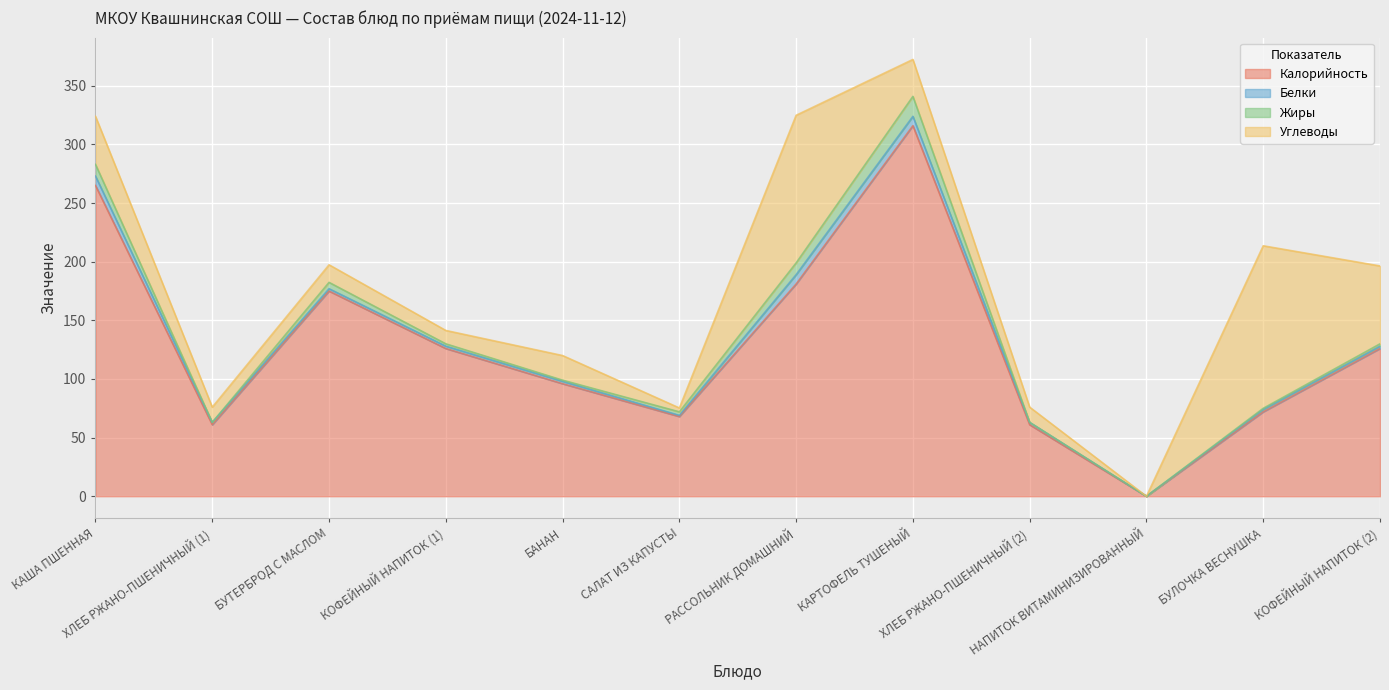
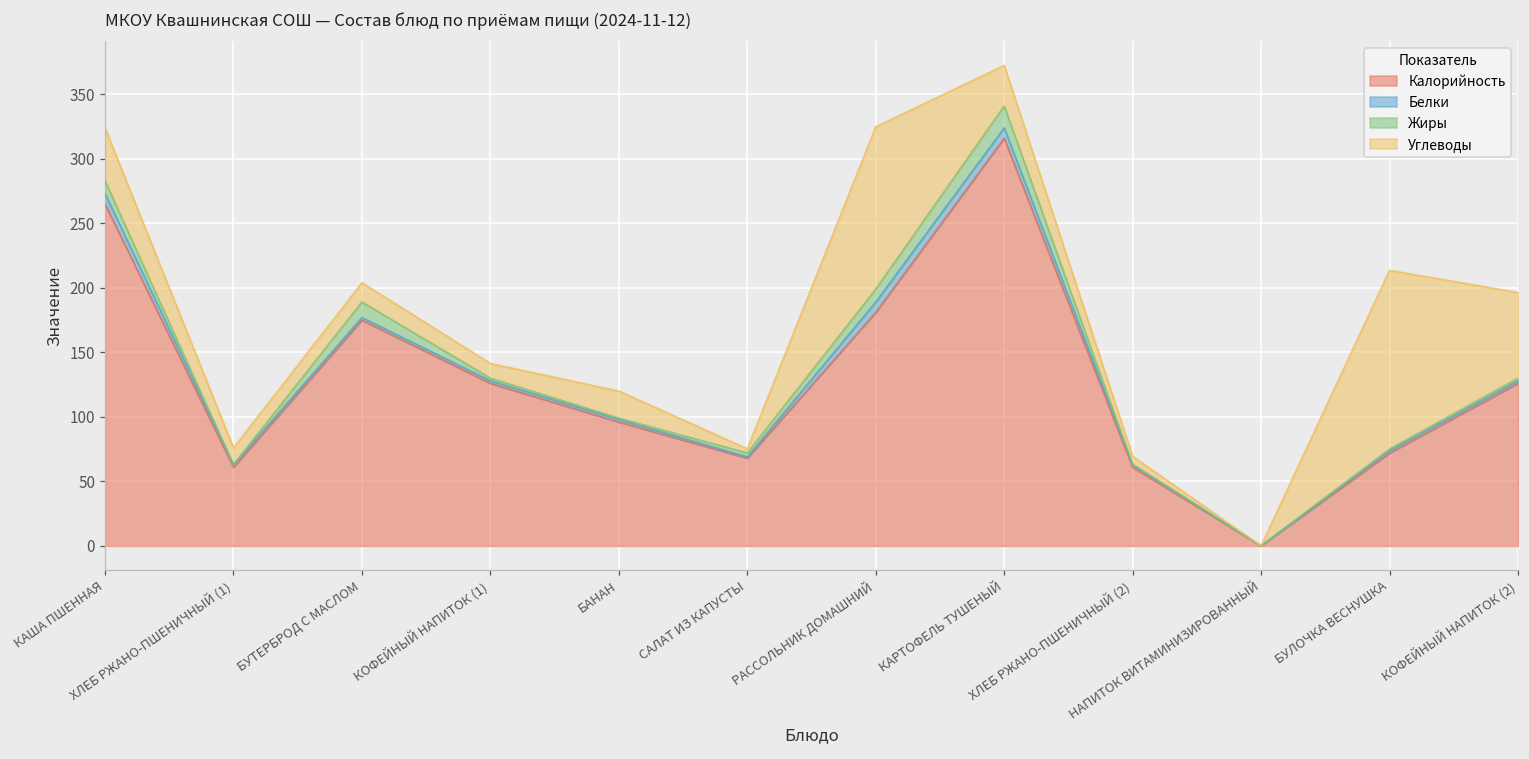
Жиры, БУТЕРБРОД С МАСЛОМ: 5 -> 12
Углеводы, ХЛЕБ РЖАНО-ПШЕНИЧНЫЙ (2): 13 -> 6
